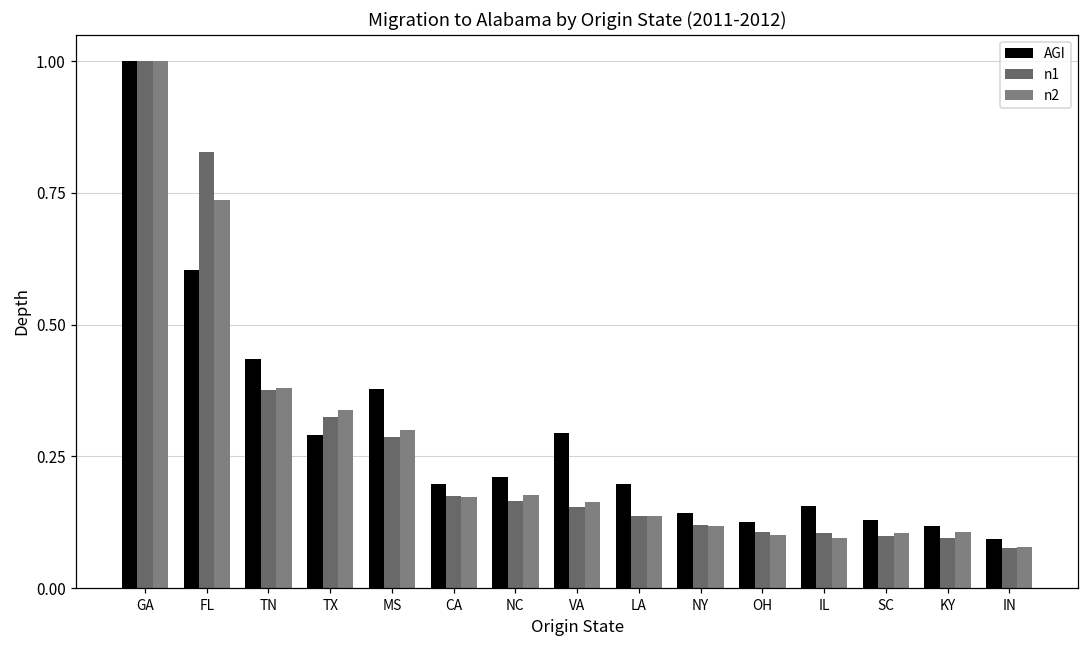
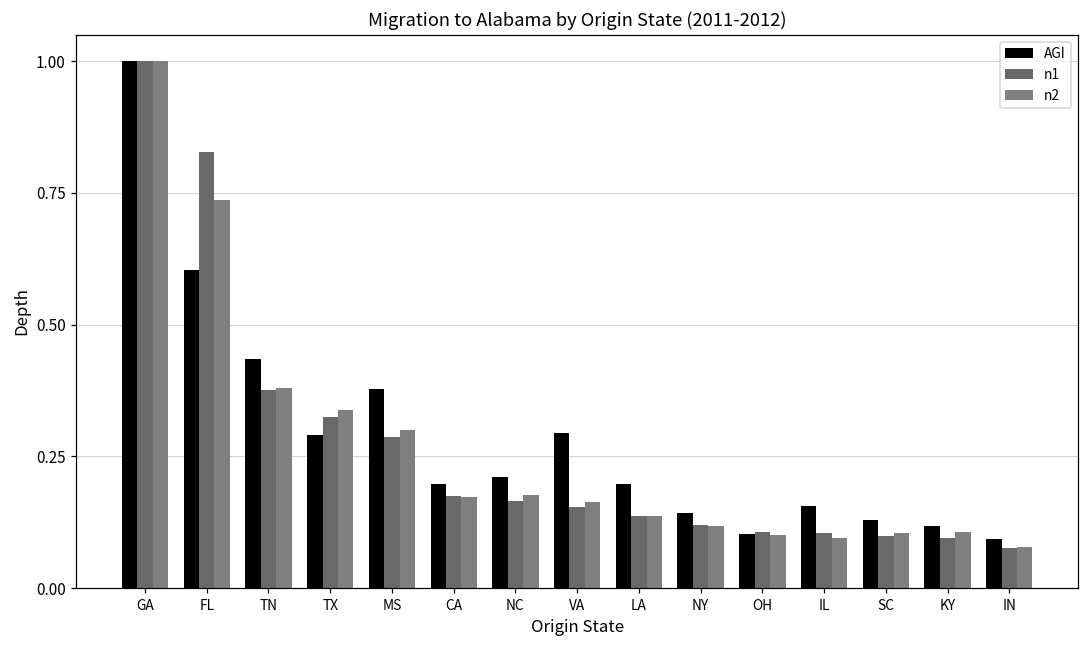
AGI, OH: 0.13 -> 0.10
